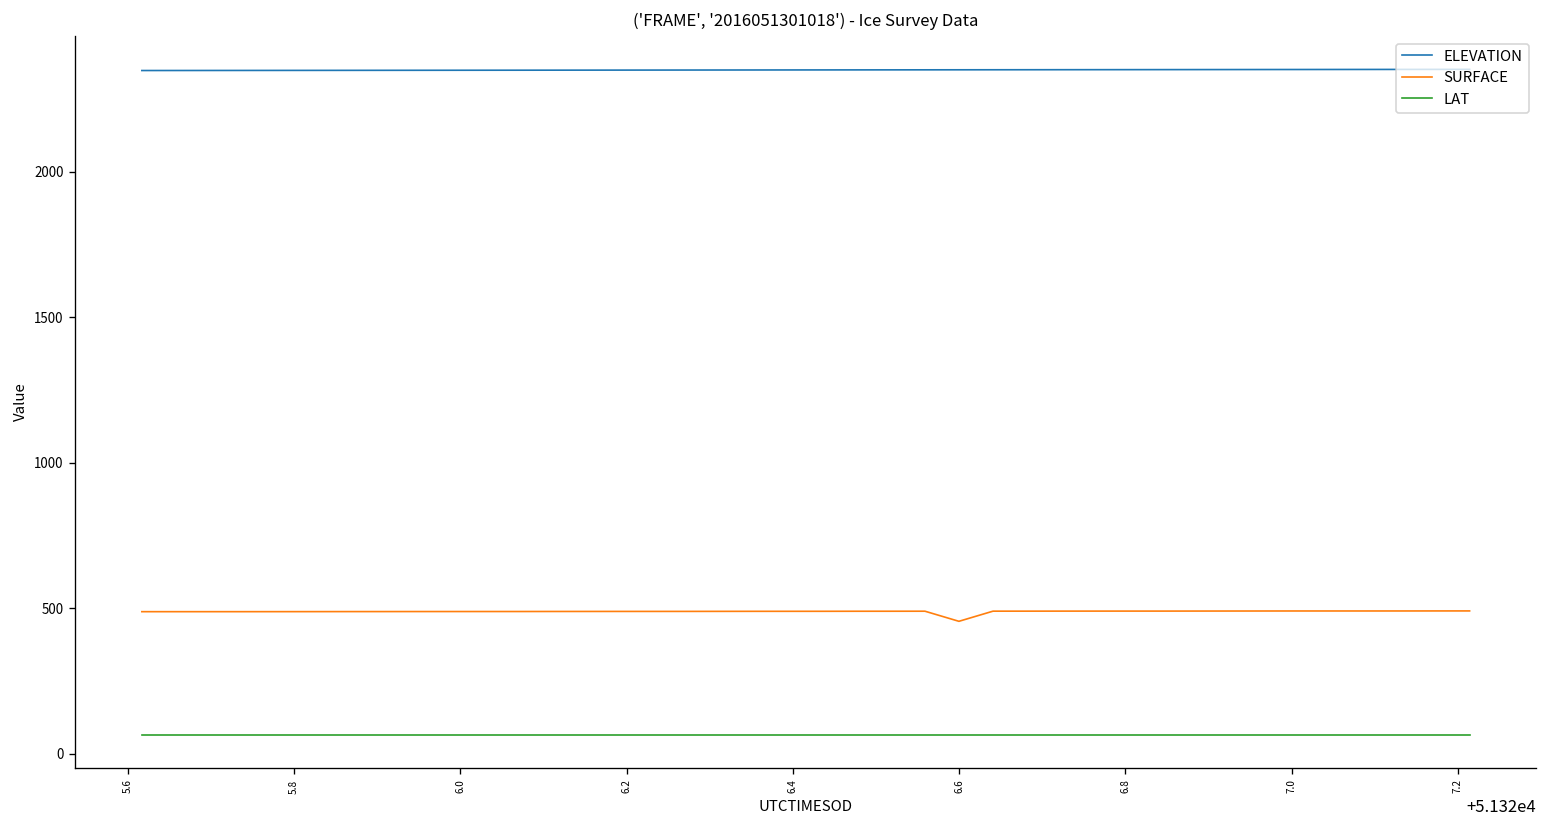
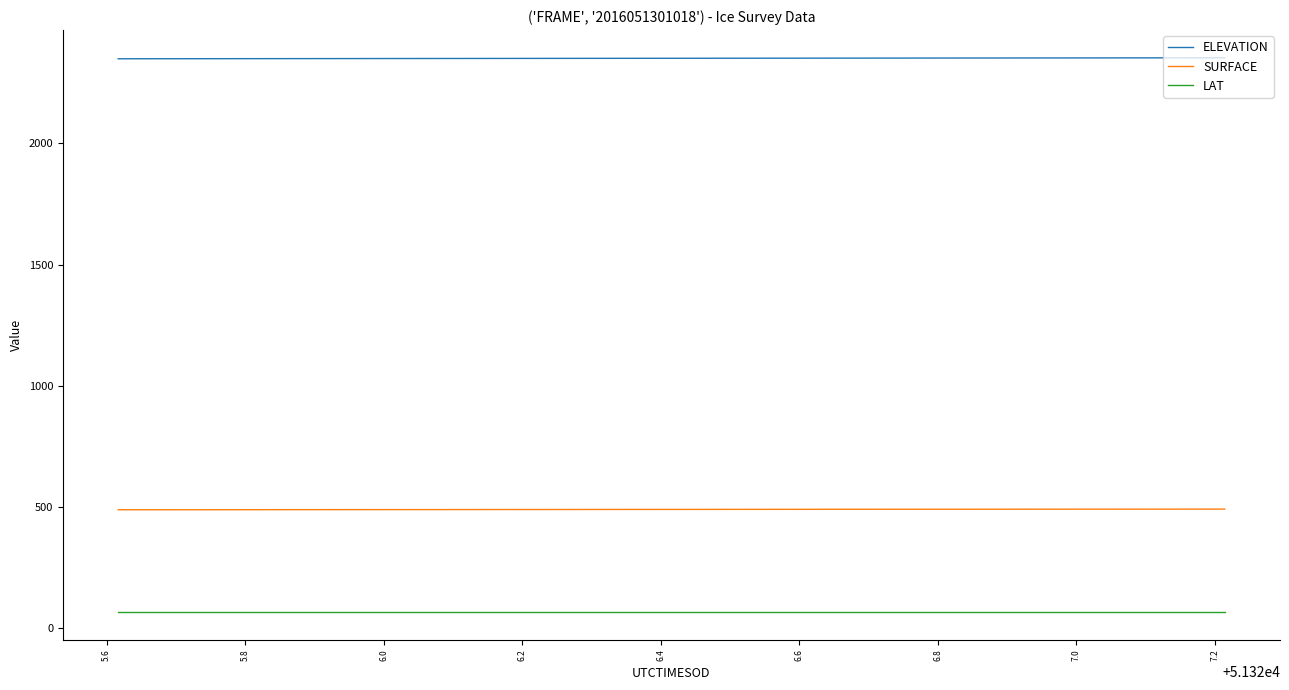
SURFACE, 6.6: 460 -> 490
